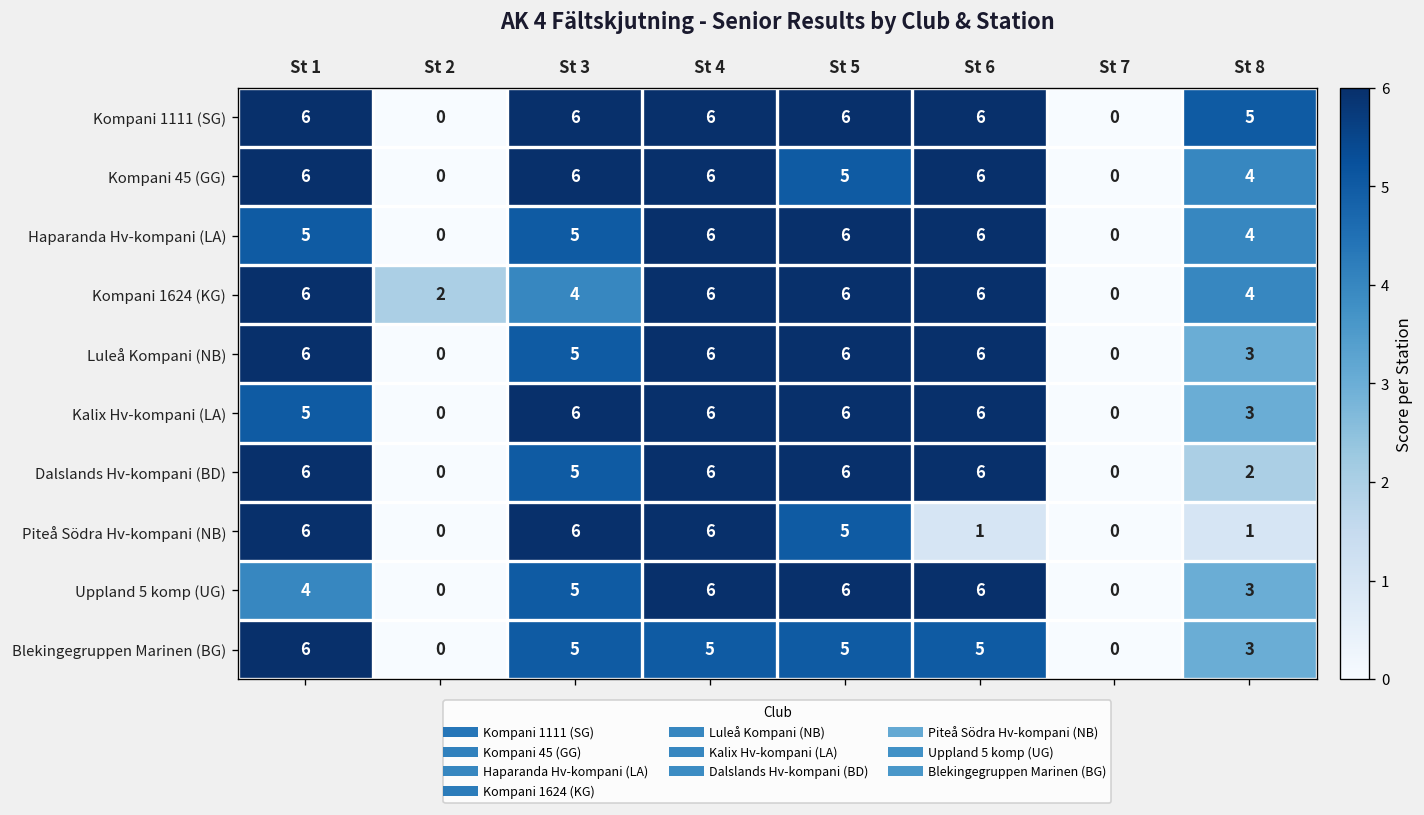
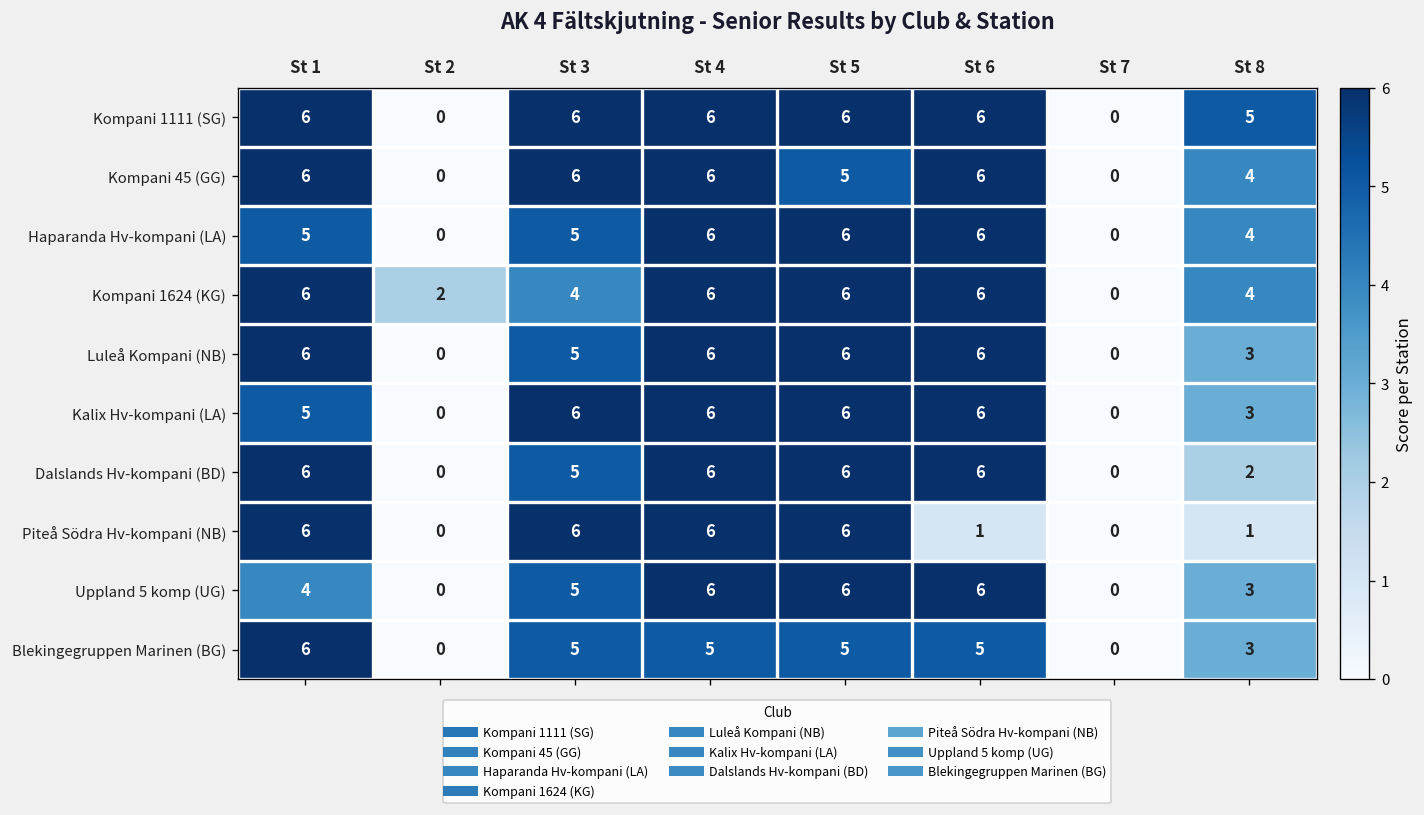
Piteå Södra Hv-kompani (NB), St 5: 5 -> 6
